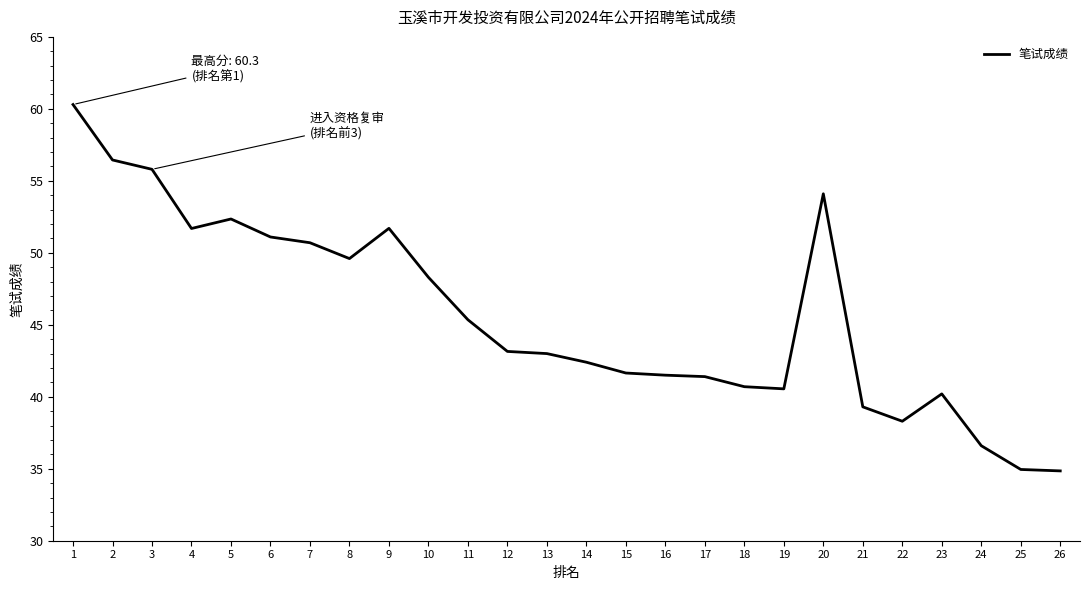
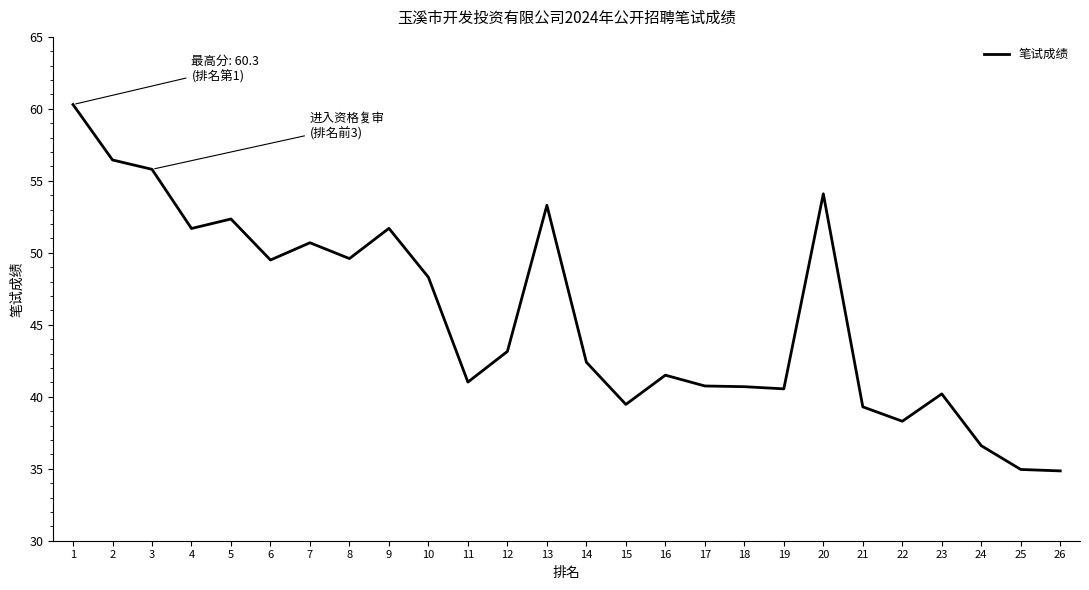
6: 51.1 -> 49.5
11: 45.4 -> 41.0
13: 43.0 -> 53.3
15: 41.7 -> 39.5
17: 41.4 -> 40.8
